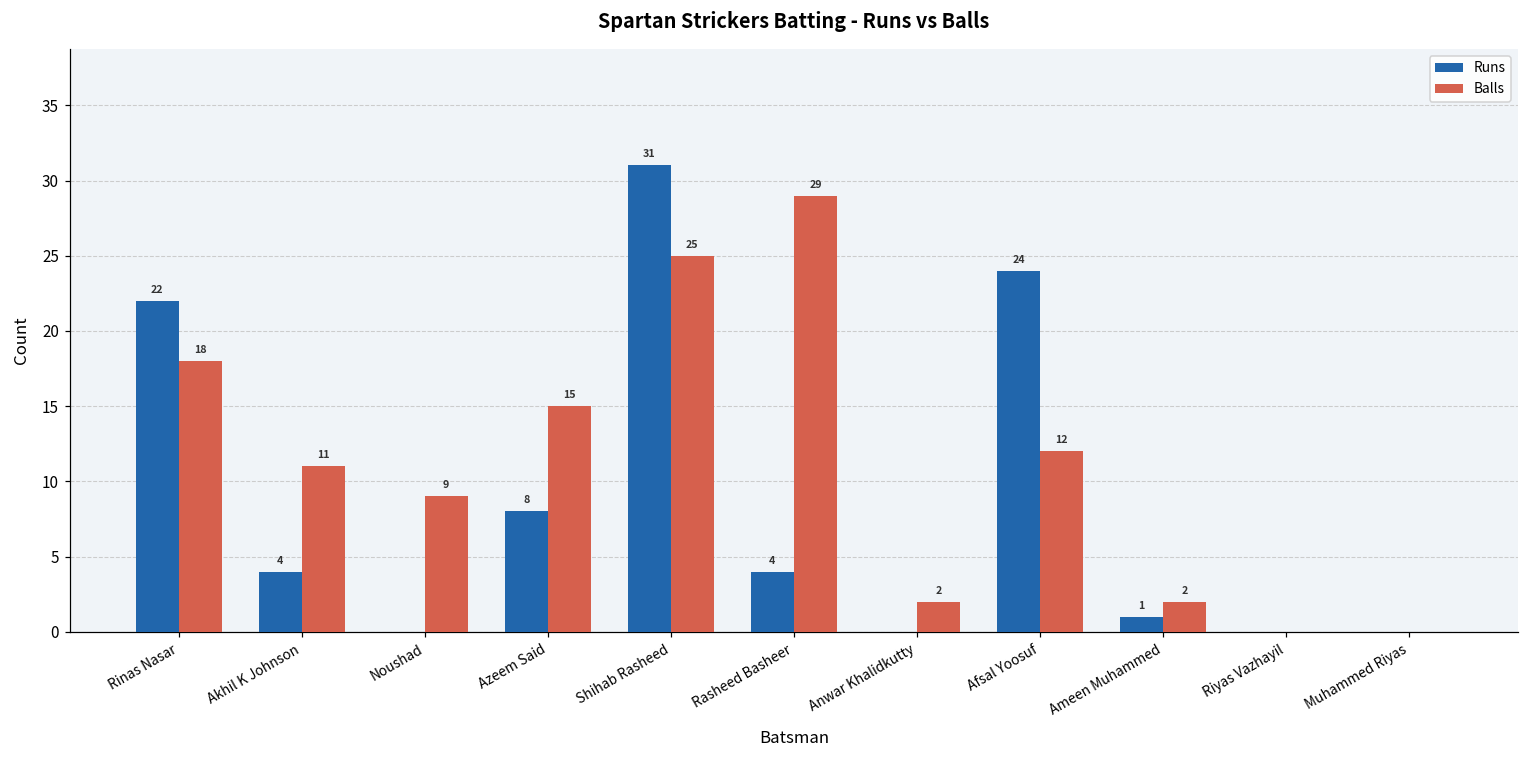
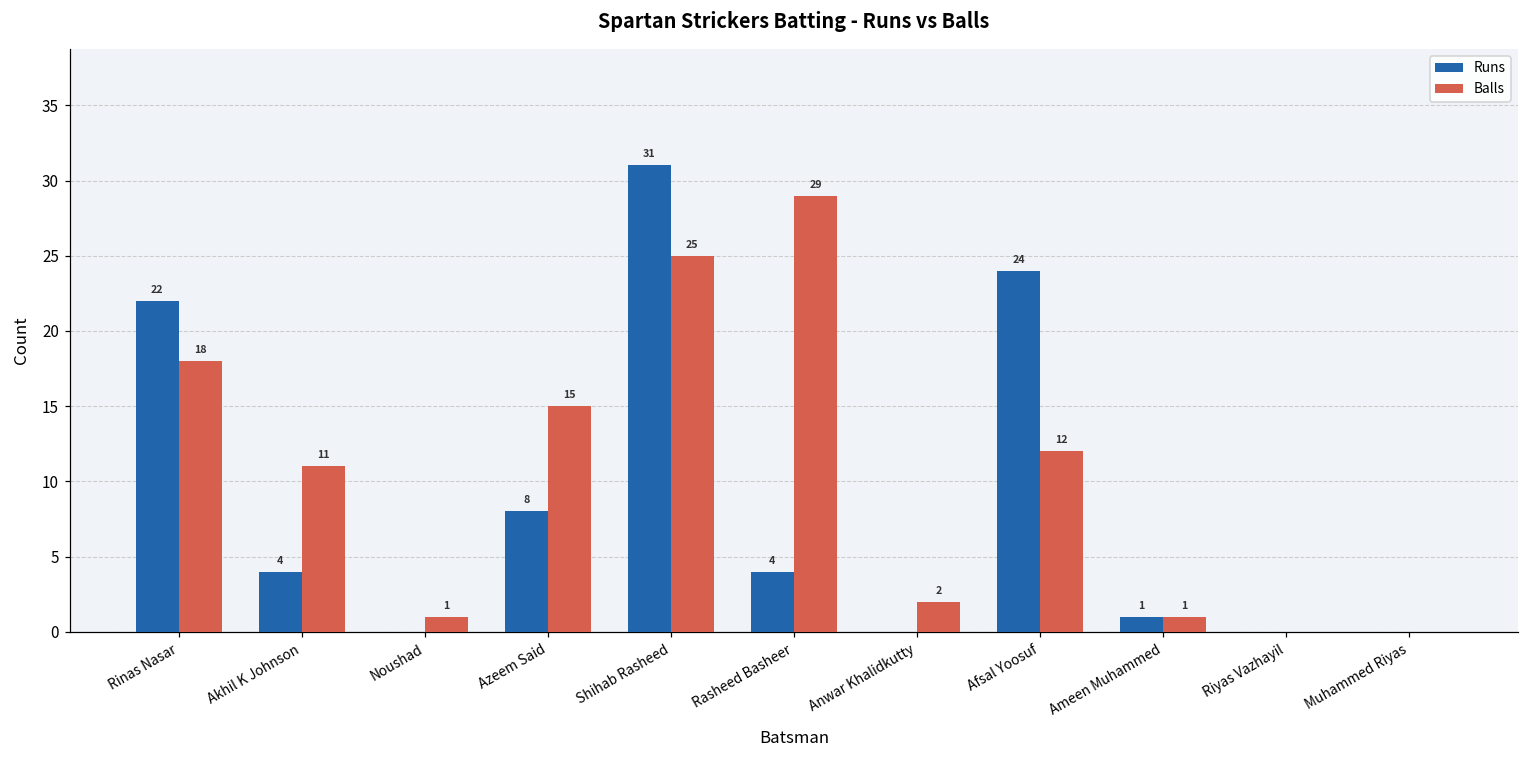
Balls, Noushad: 9 -> 1
Balls, Ameen Muhammed: 2 -> 1
